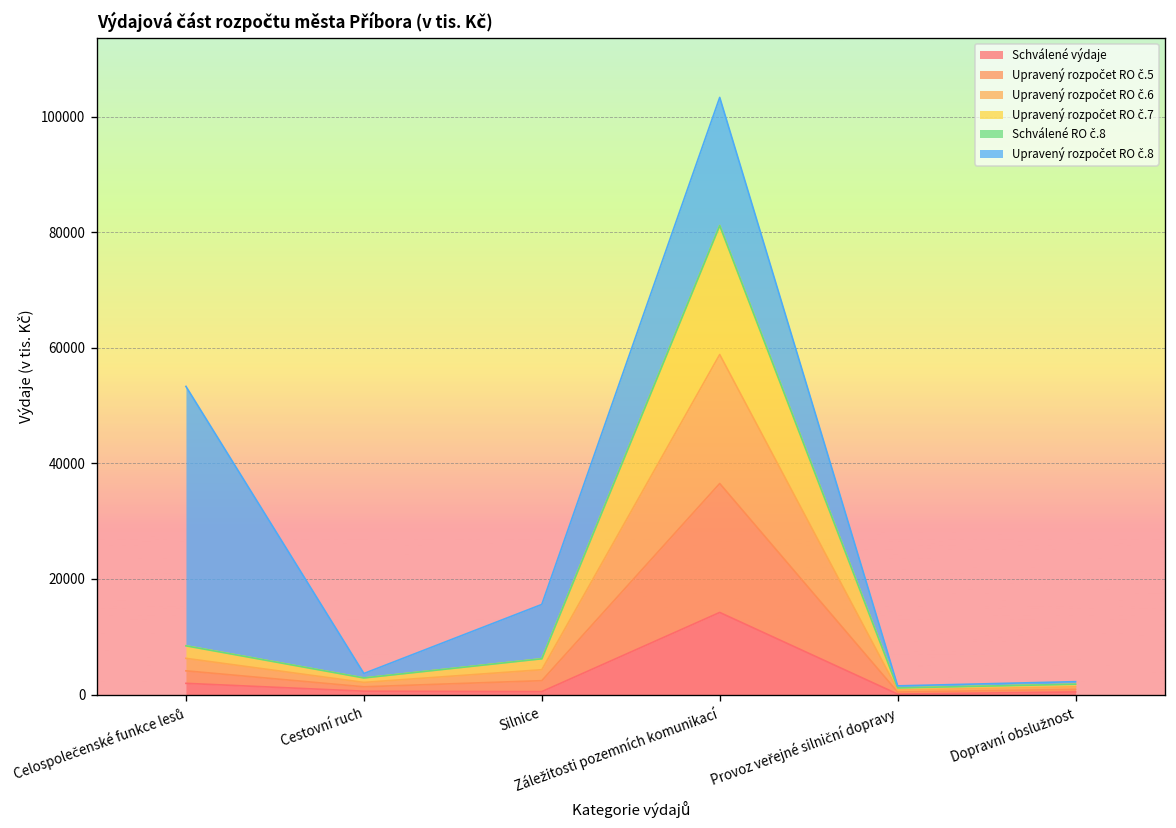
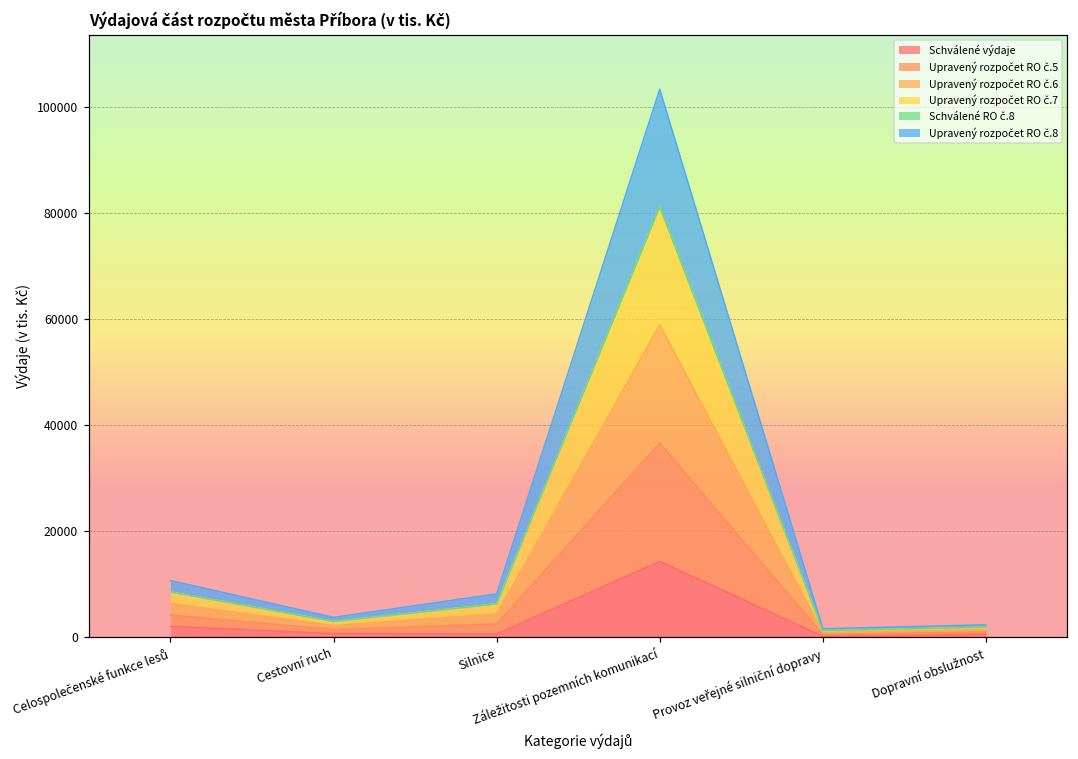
Upravený rozpočet RO č.8, Celospolečenské funkce lesů: 45000 -> 2000
Upravený rozpočet RO č.8, Silnice: 9000 -> 2000
